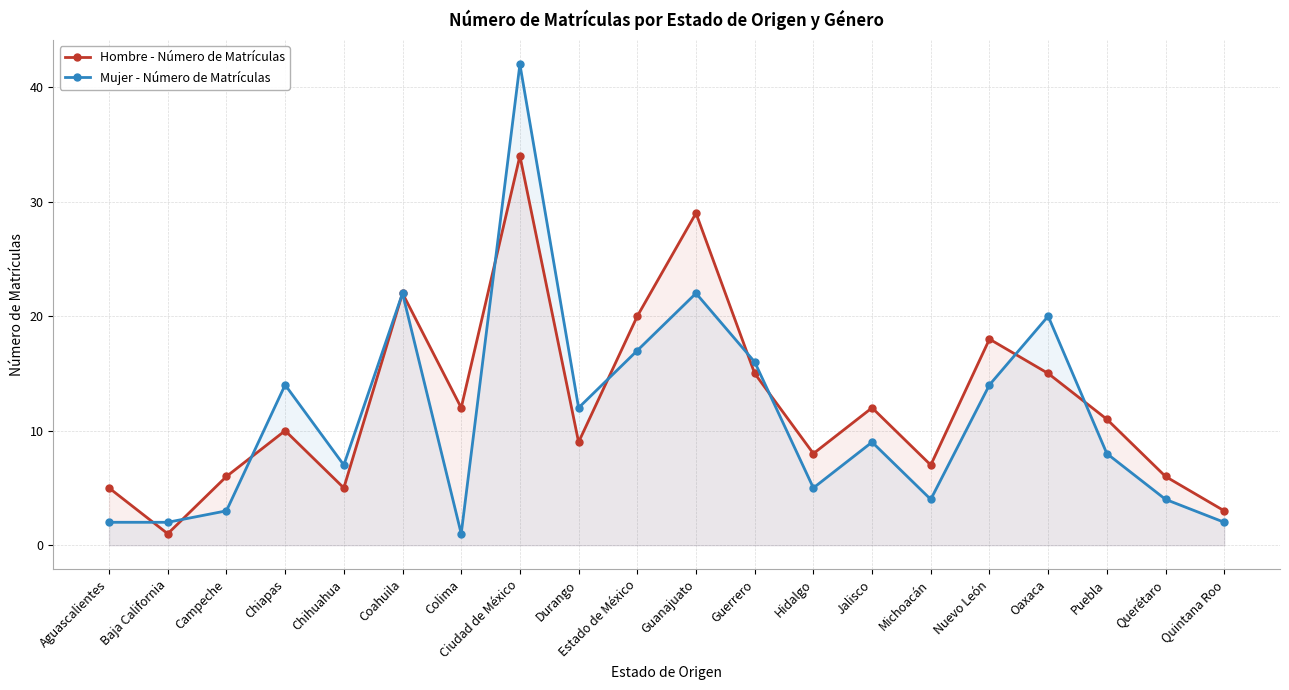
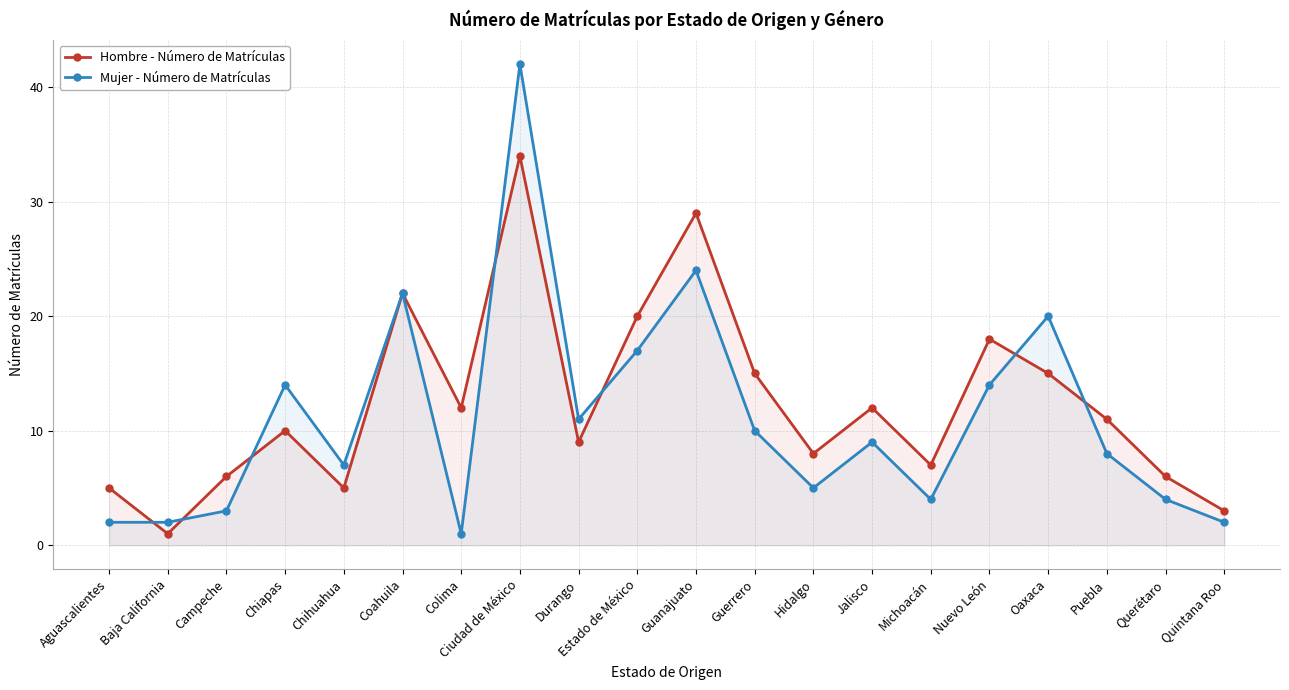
Mujer - Número de Matrículas, Durango: 12 -> 11
Mujer - Número de Matrículas, Guanajuato: 22 -> 24
Mujer - Número de Matrículas, Guerrero: 16 -> 10
